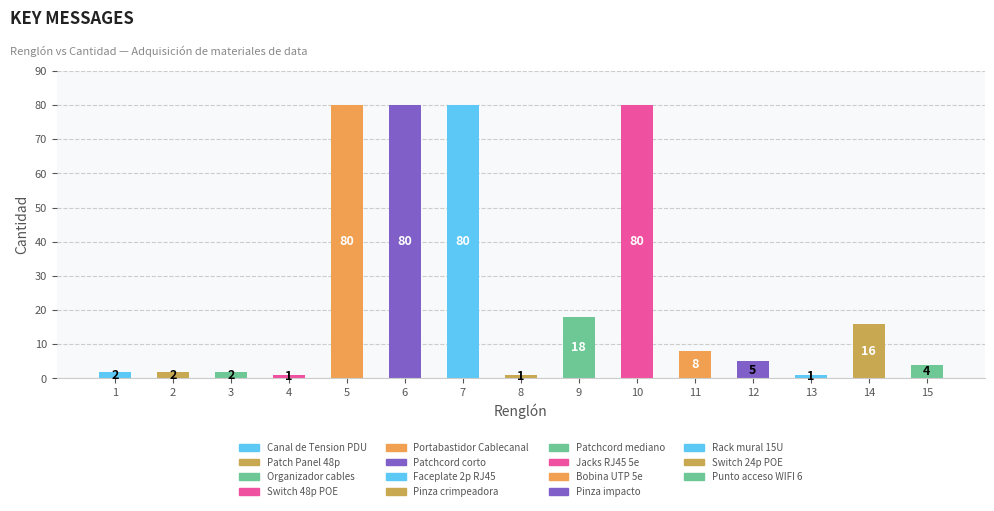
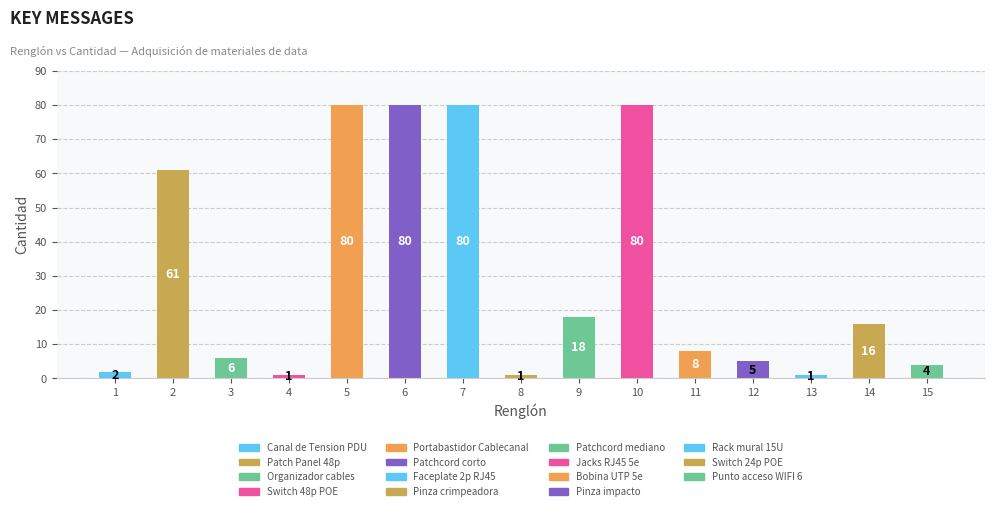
2: 2 -> 61
3: 2 -> 6
